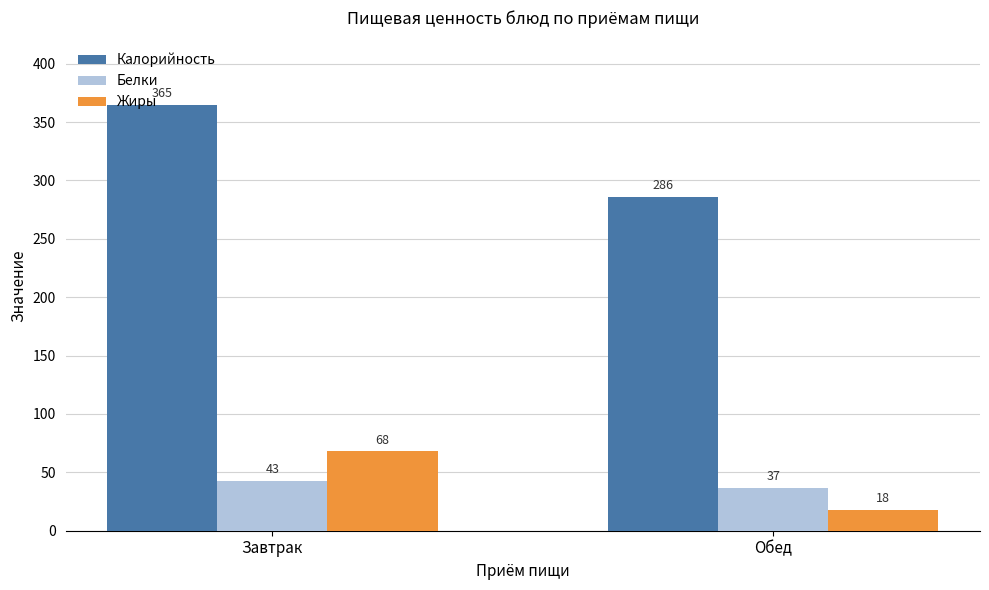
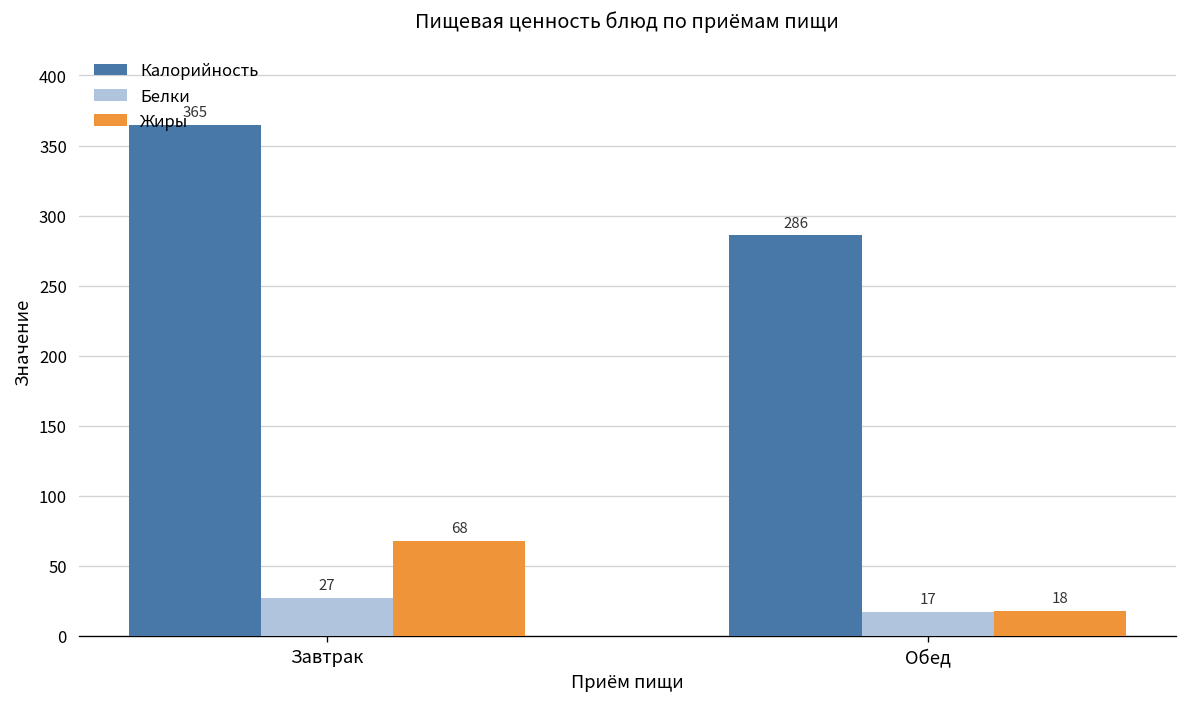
Белки, Завтрак: 43 -> 27
Белки, Обед: 37 -> 17
